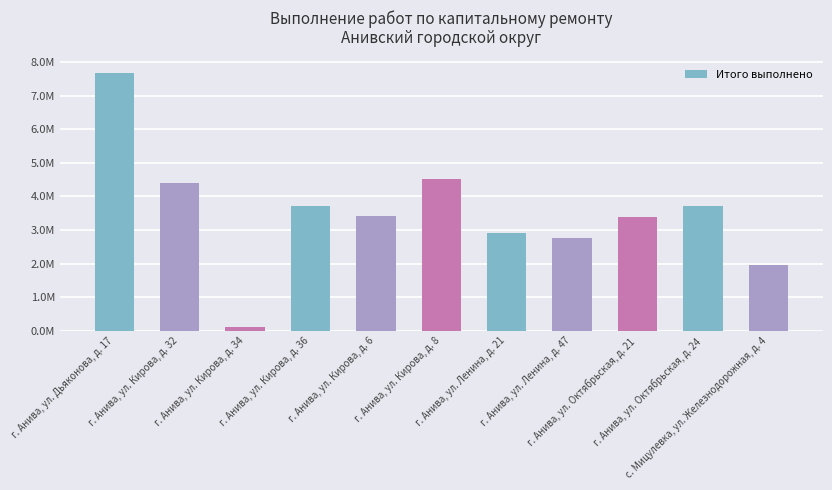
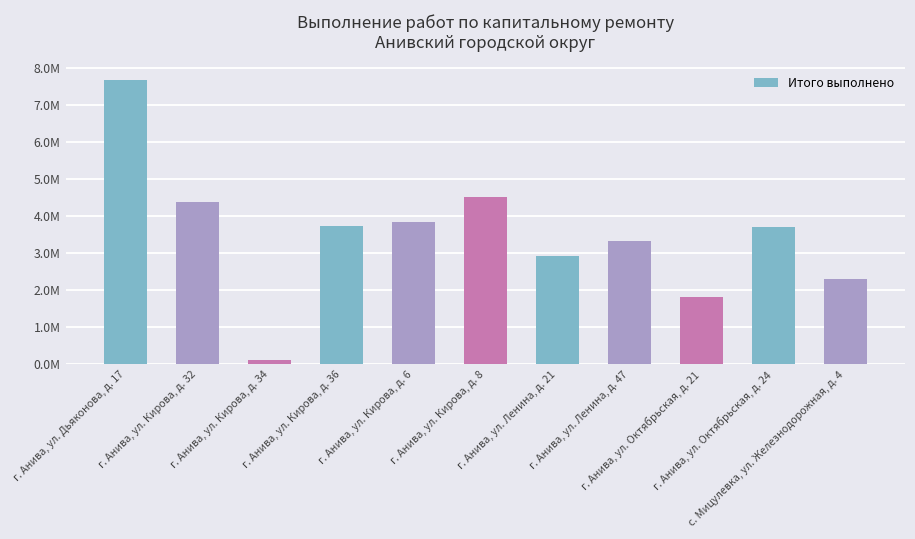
г. Анива, ул. Кирова, д. 6: 3400000 -> 3800000
г. Анива, ул. Ленина, д. 47: 2800000 -> 3300000
г. Анива, ул. Октябрьская, д. 21: 3400000 -> 1800000
с. Мицулевка, ул. Железнодорожная, д. 4: 1900000 -> 2300000
